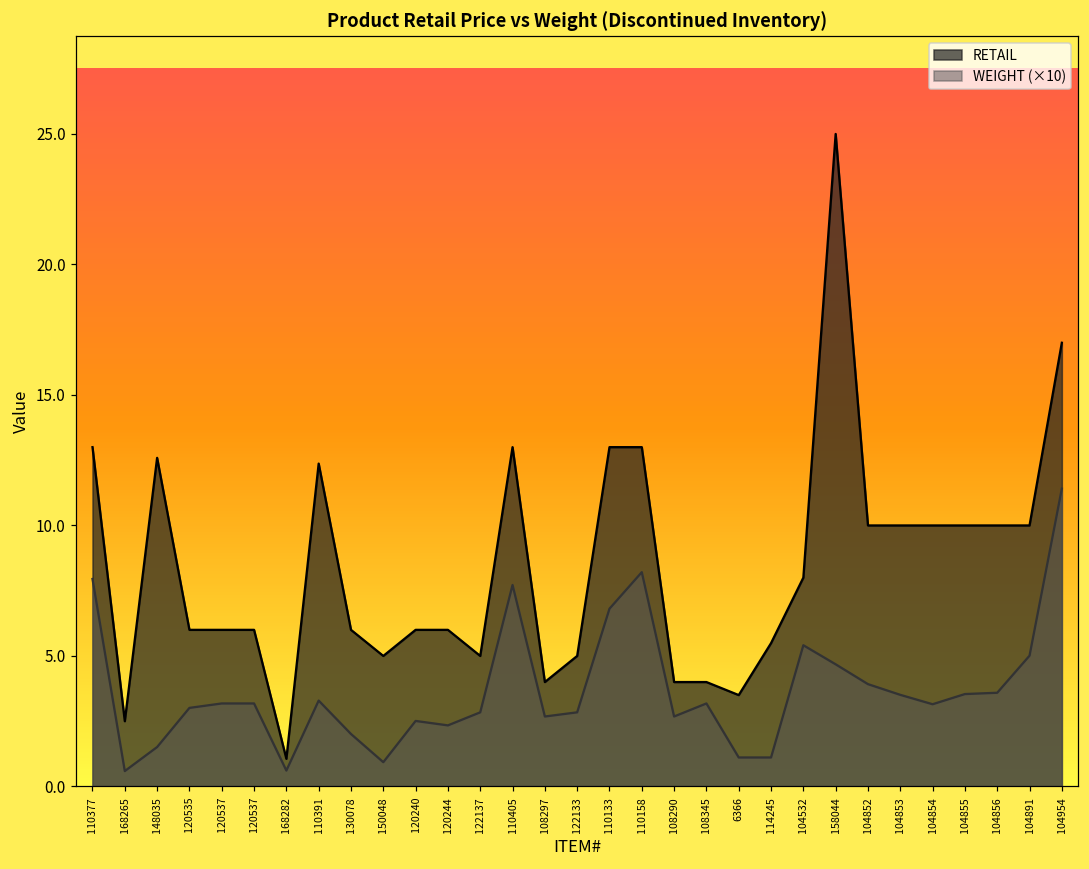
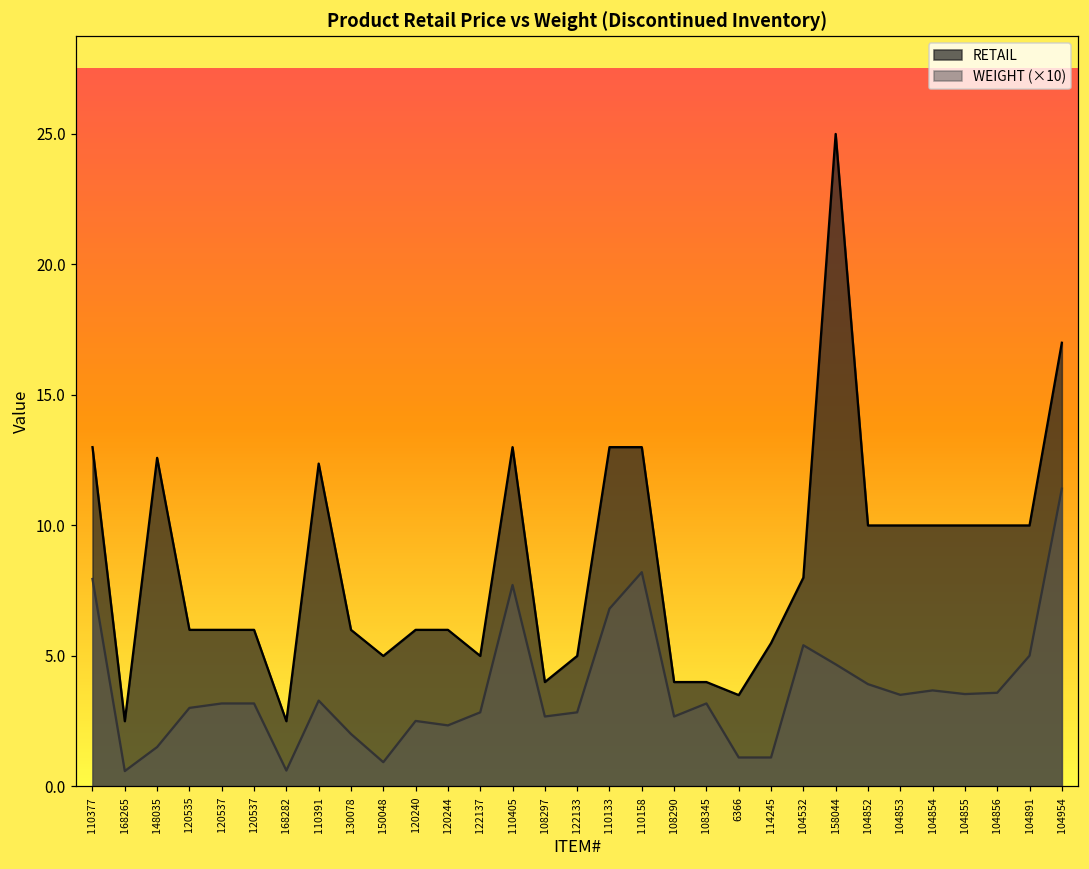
RETAIL, 168282: 1.1 -> 2.5
WEIGHT (×10), 104854: 3.1 -> 3.7
